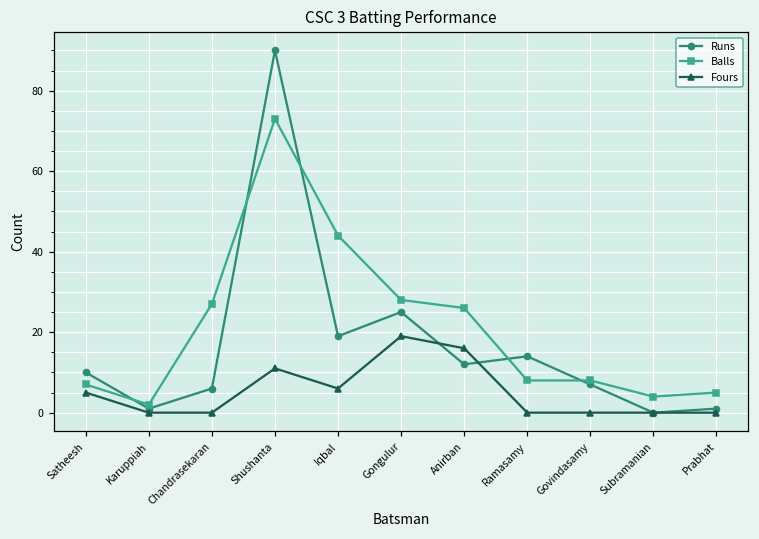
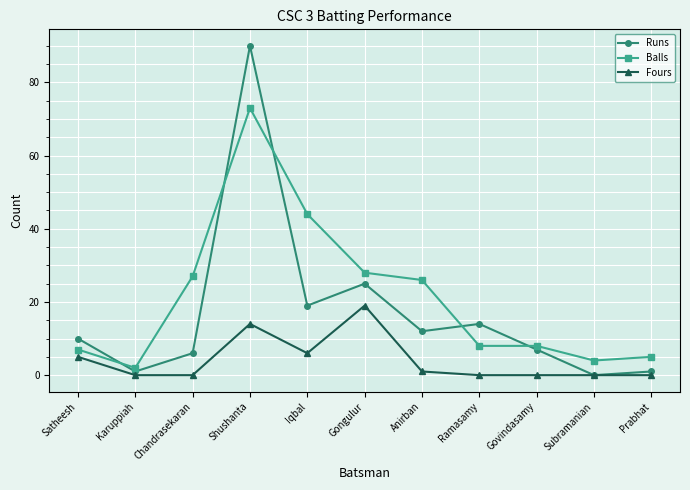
Fours, Shushanta: 11 -> 14
Fours, Anirban: 16 -> 1
